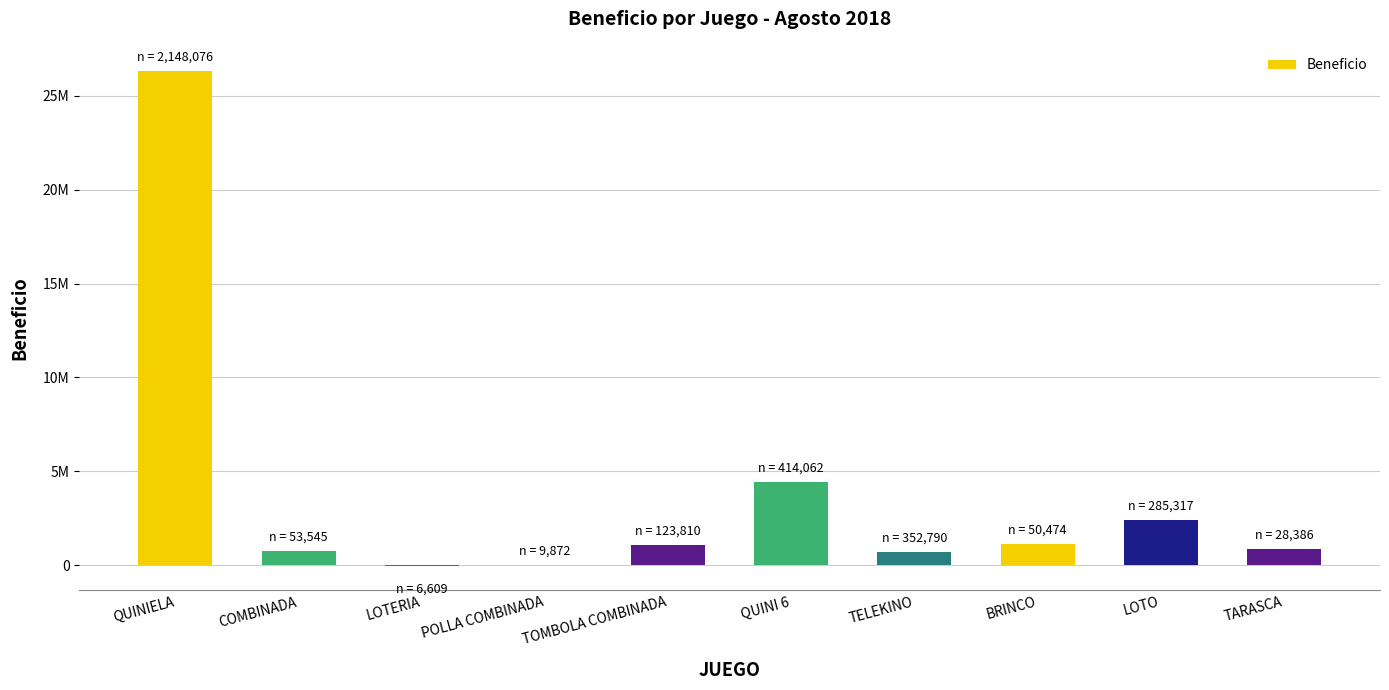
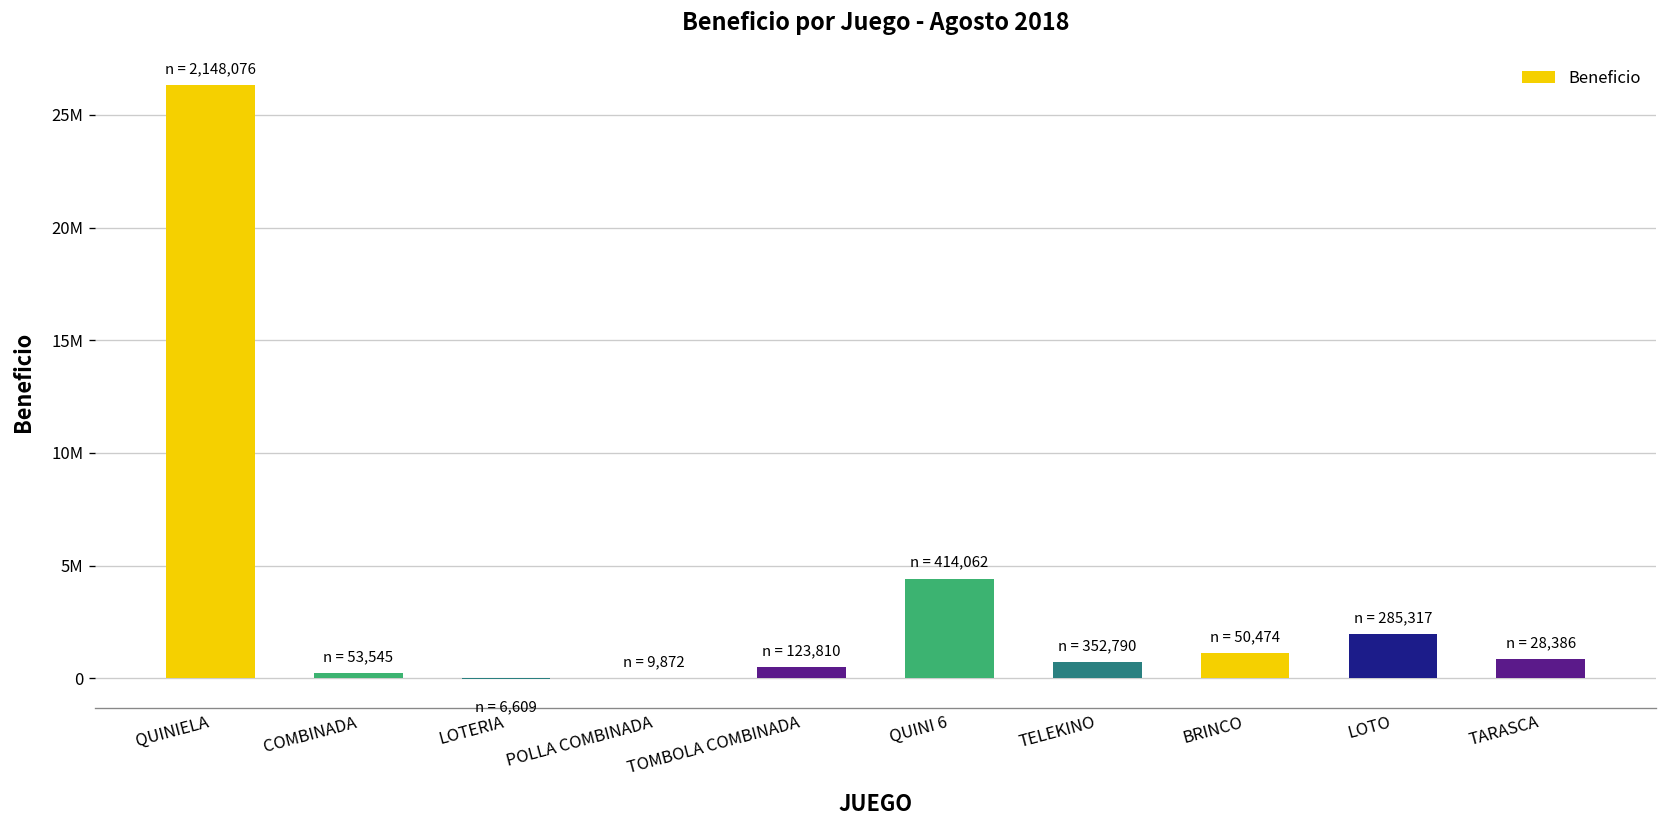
COMBINADA: 700000 -> 200000
TOMBOLA COMBINADA: 1100000 -> 500000
LOTO: 2400000 -> 1900000
